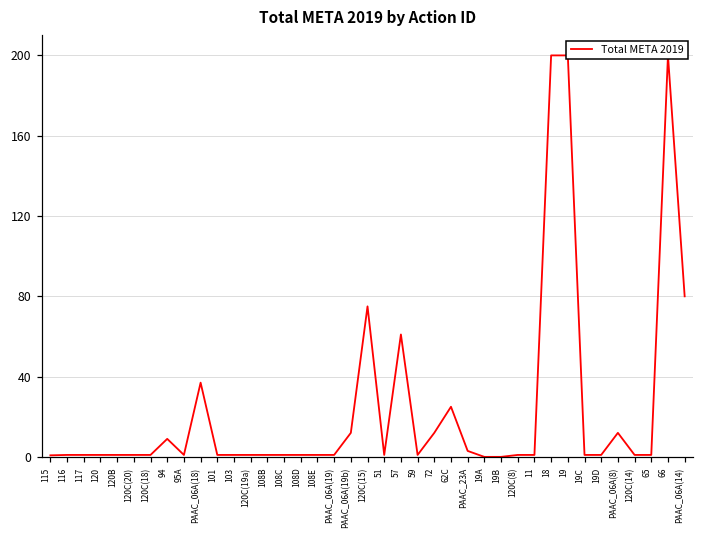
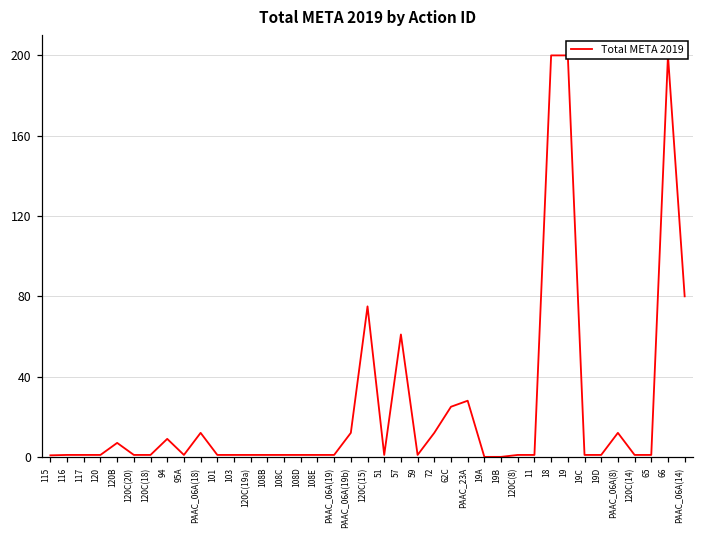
120B: 1 -> 7
PAAC_06A(18): 37 -> 12
PAAC_23A: 3 -> 28
